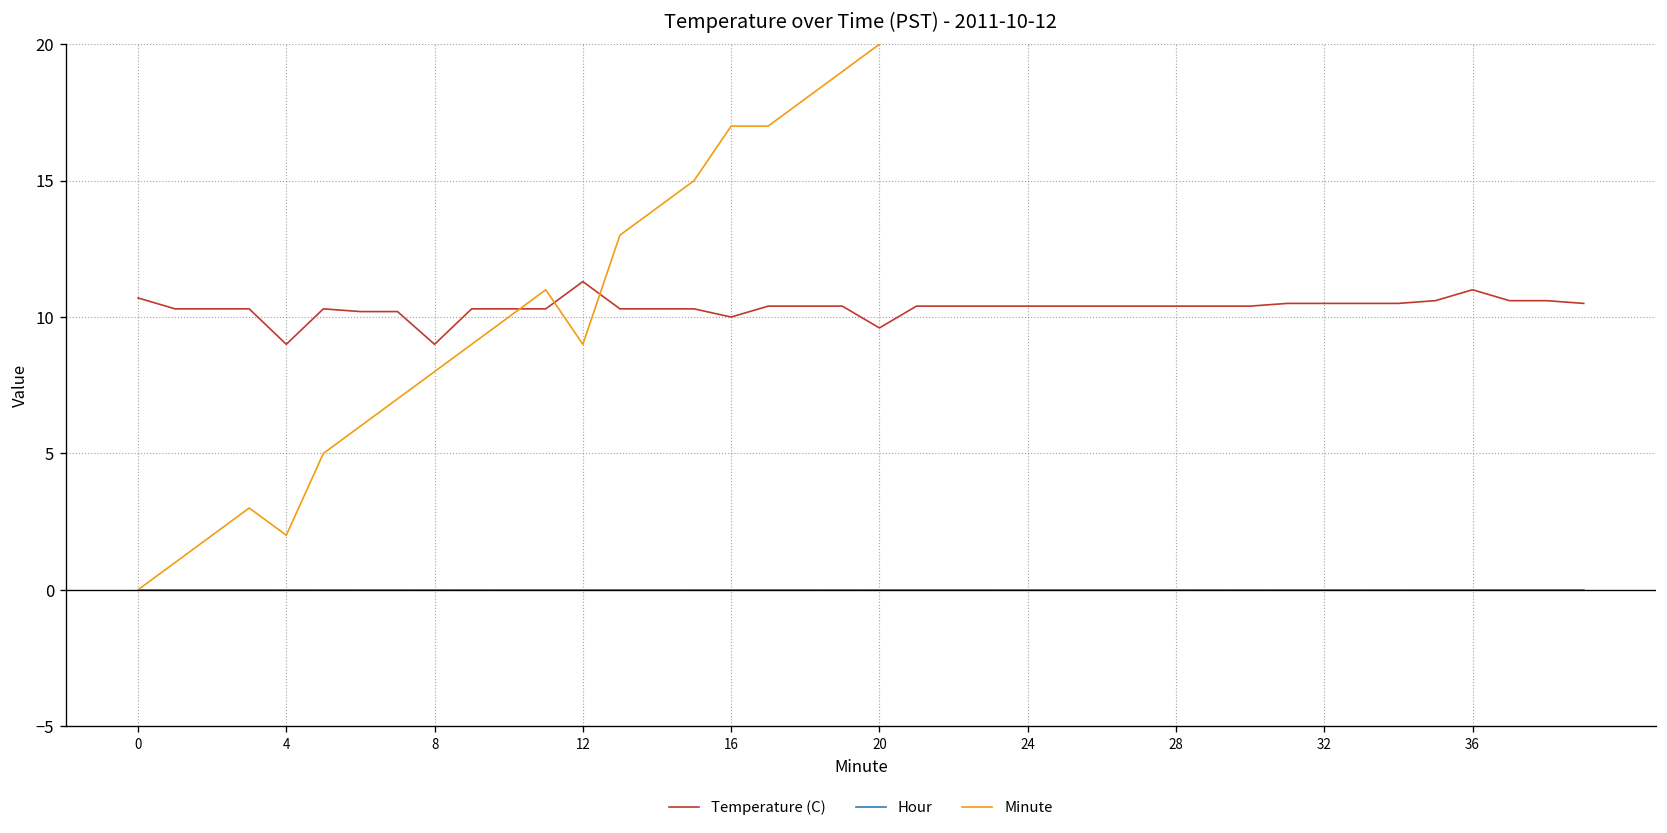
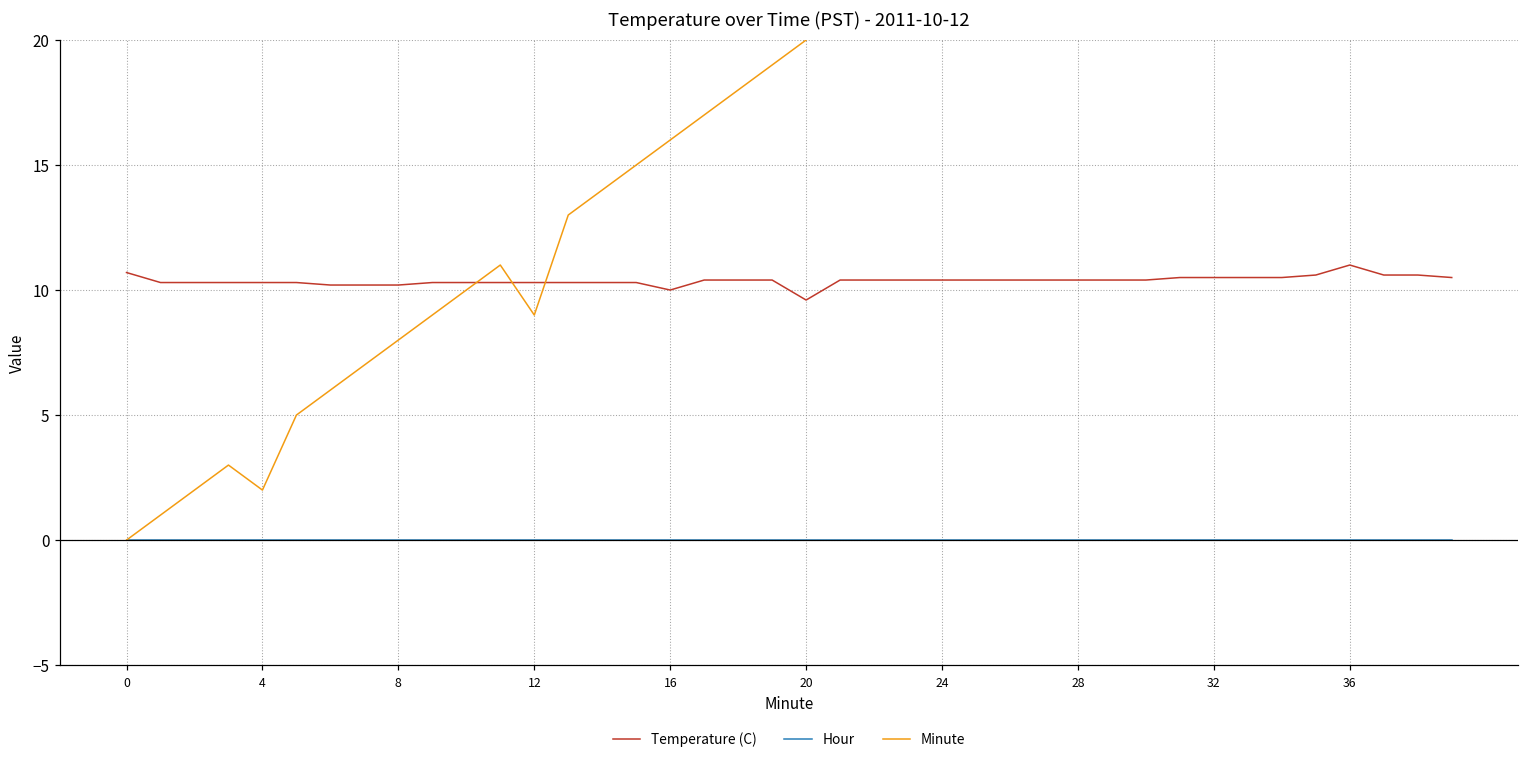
Temperature (C), 4: 9.0 -> 10.3
Temperature (C), 8: 9.0 -> 10.2
Temperature (C), 12: 11.3 -> 10.3
Minute, 16: 17 -> 16
